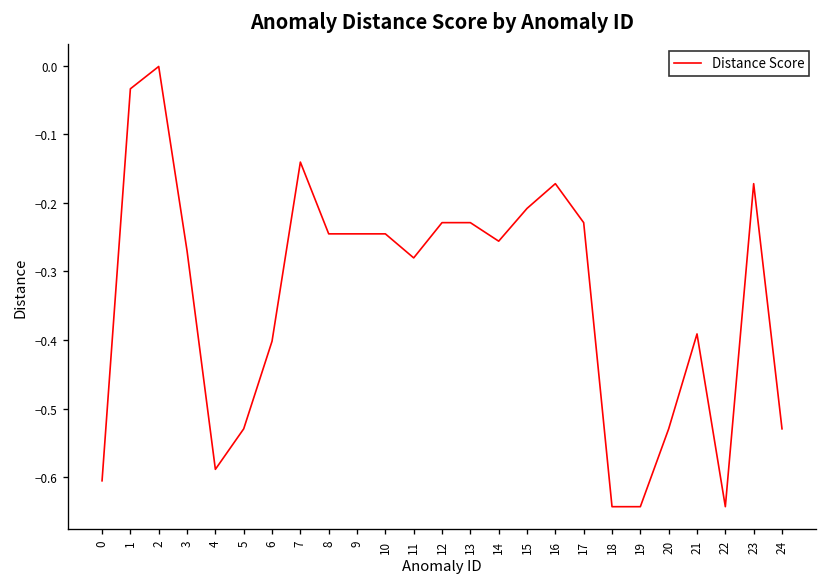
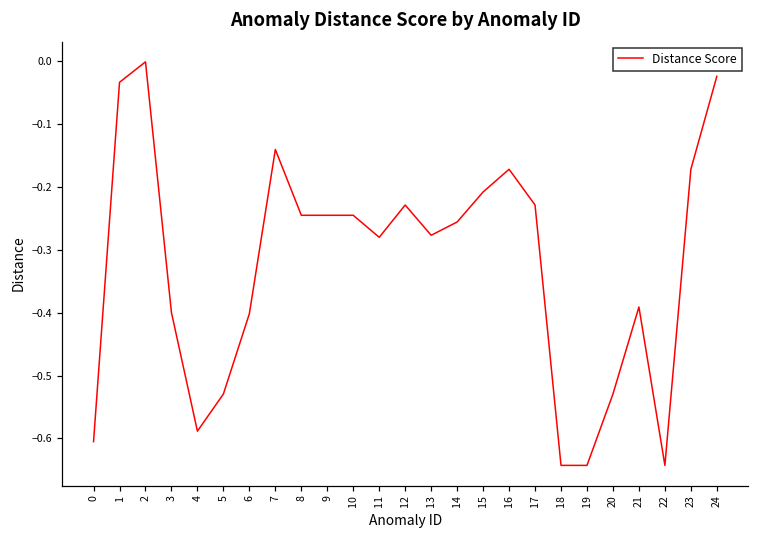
3: -0.27 -> -0.40
13: -0.23 -> -0.28
24: -0.53 -> -0.02
